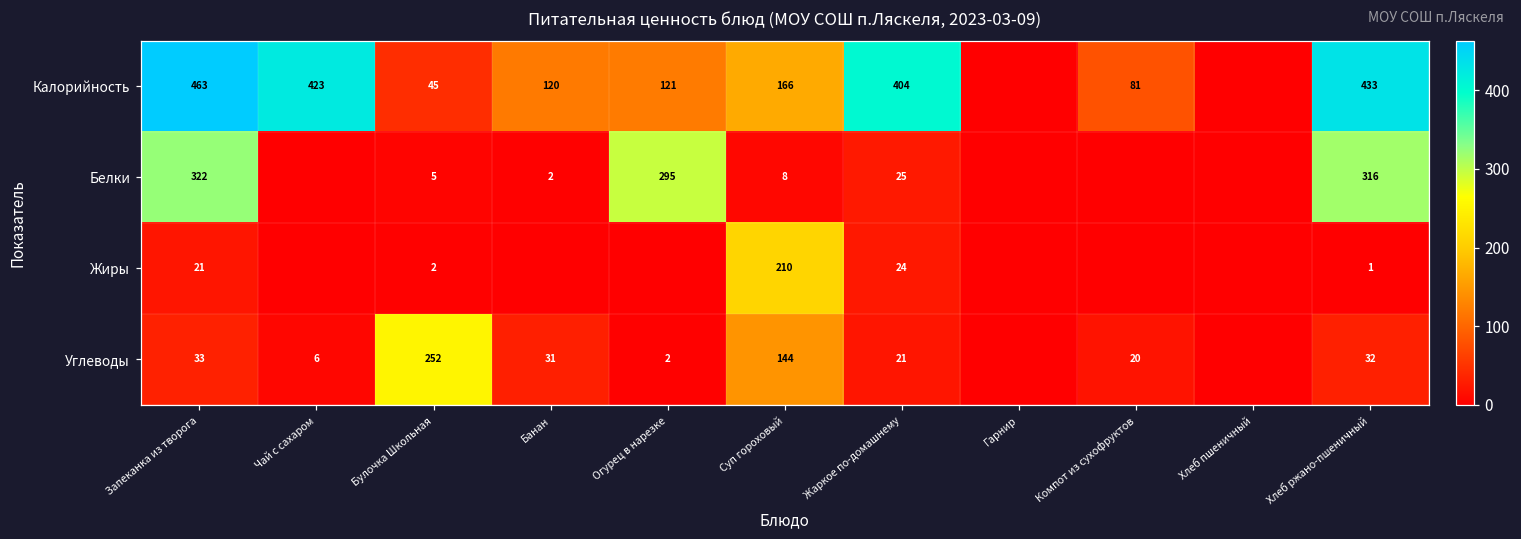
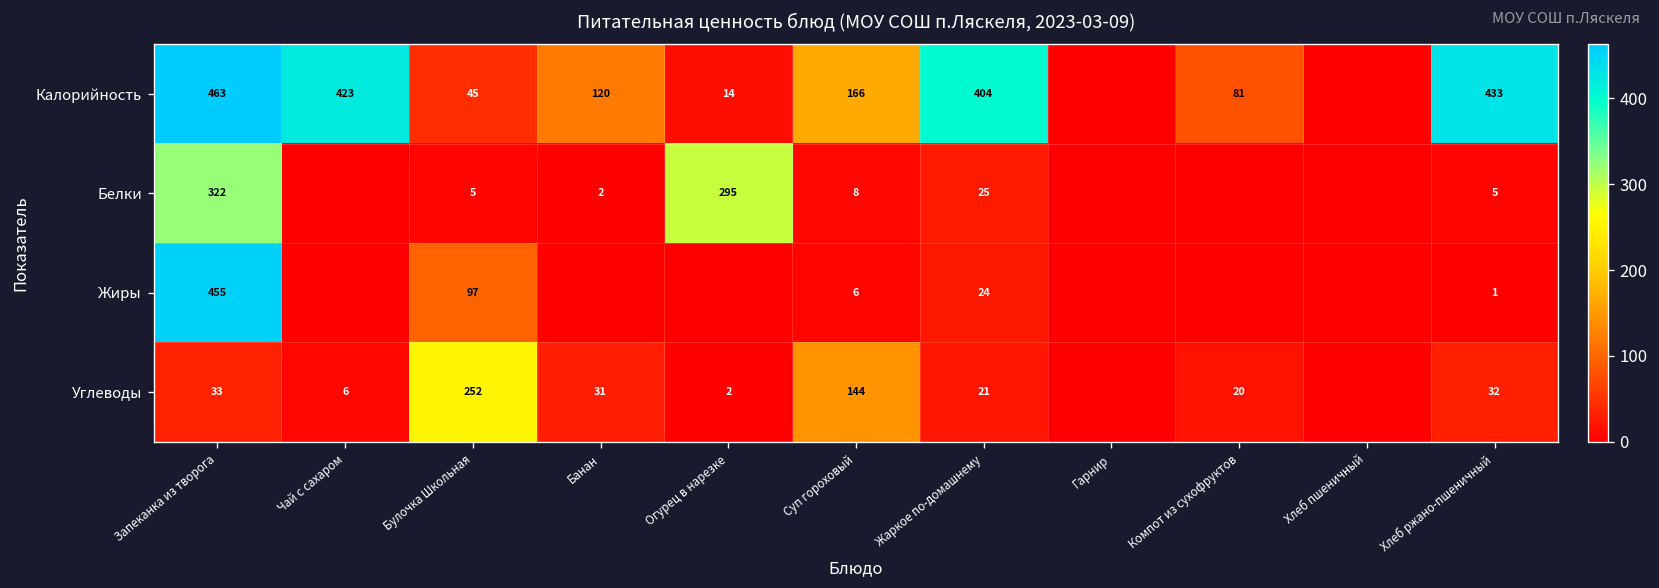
Калорийность, Огурец в нарезке: 121 -> 14
Белки, Хлеб ржано-пшеничный: 316 -> 5
Жиры, Запеканка из творога: 21 -> 455
Жиры, Булочка Школьная: 2 -> 97
Жиры, Суп гороховый: 210 -> 6
